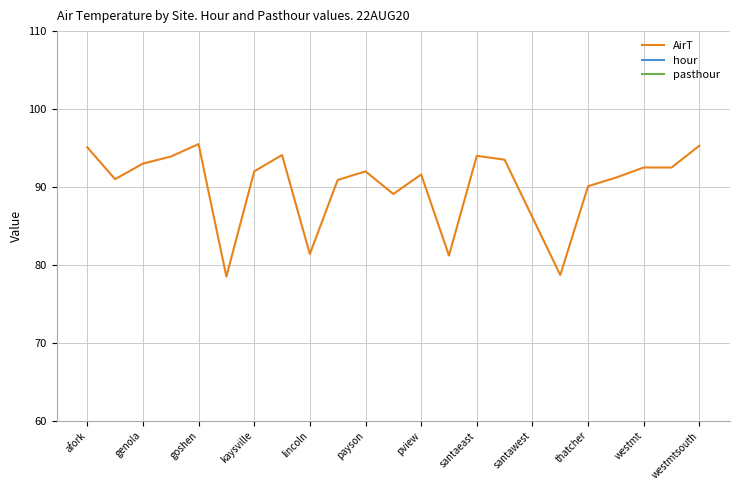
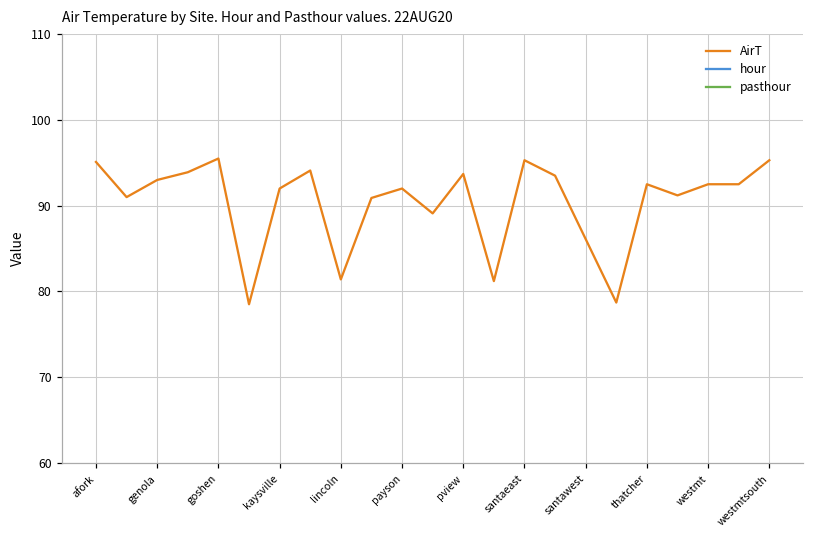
AirT, pview: 92 -> 94
AirT, santaeast: 94 -> 95
AirT, thatcher: 90 -> 93
